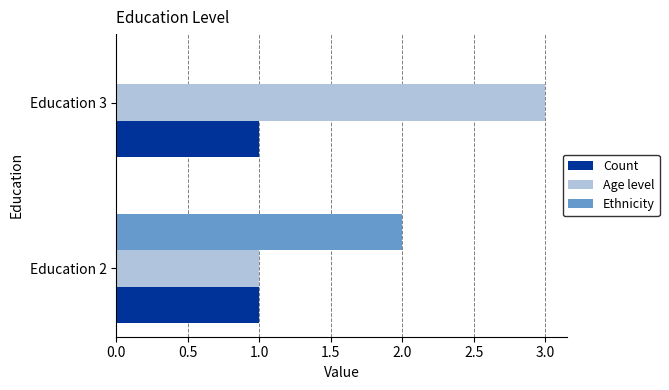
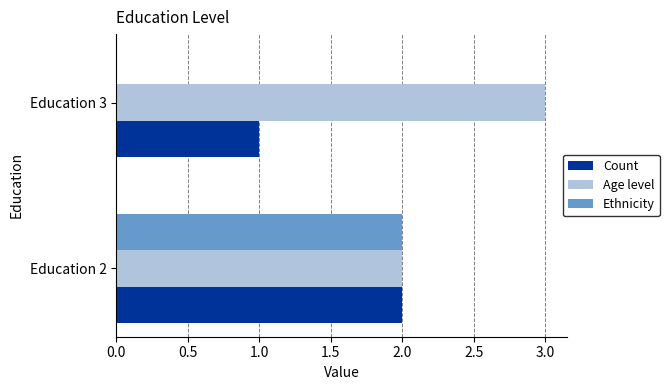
Age level, Education 2: 1 -> 2
Count, Education 2: 1 -> 2
